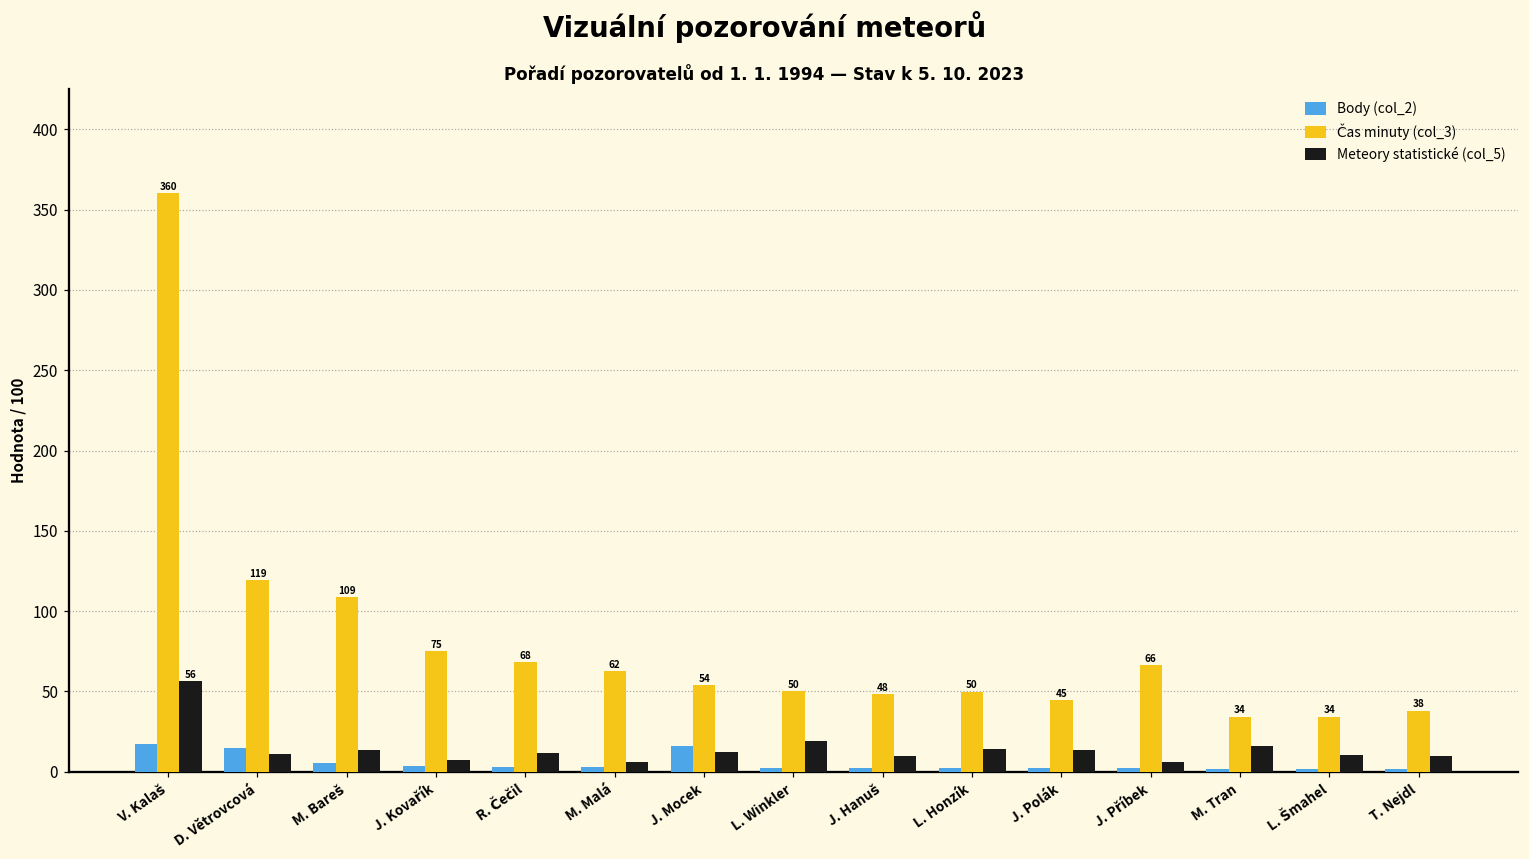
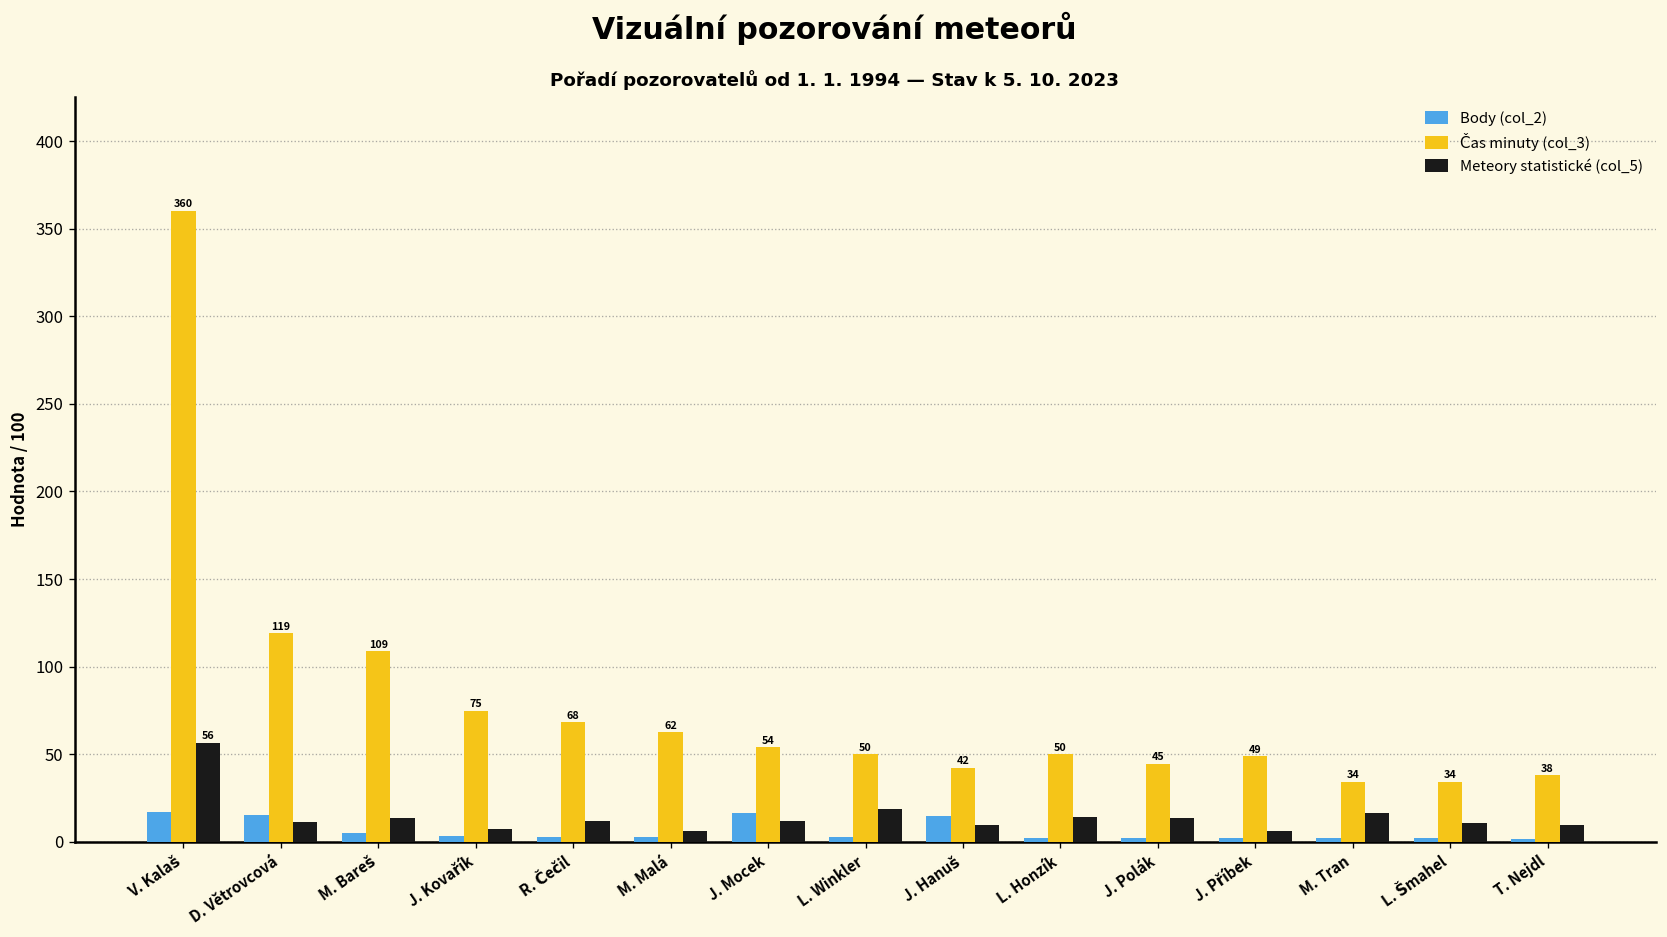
Body (col_2), J. Hanuš: 3 -> 15
Čas minuty (col_3), J. Hanuš: 48 -> 42
Čas minuty (col_3), J. Příbek: 66 -> 49
